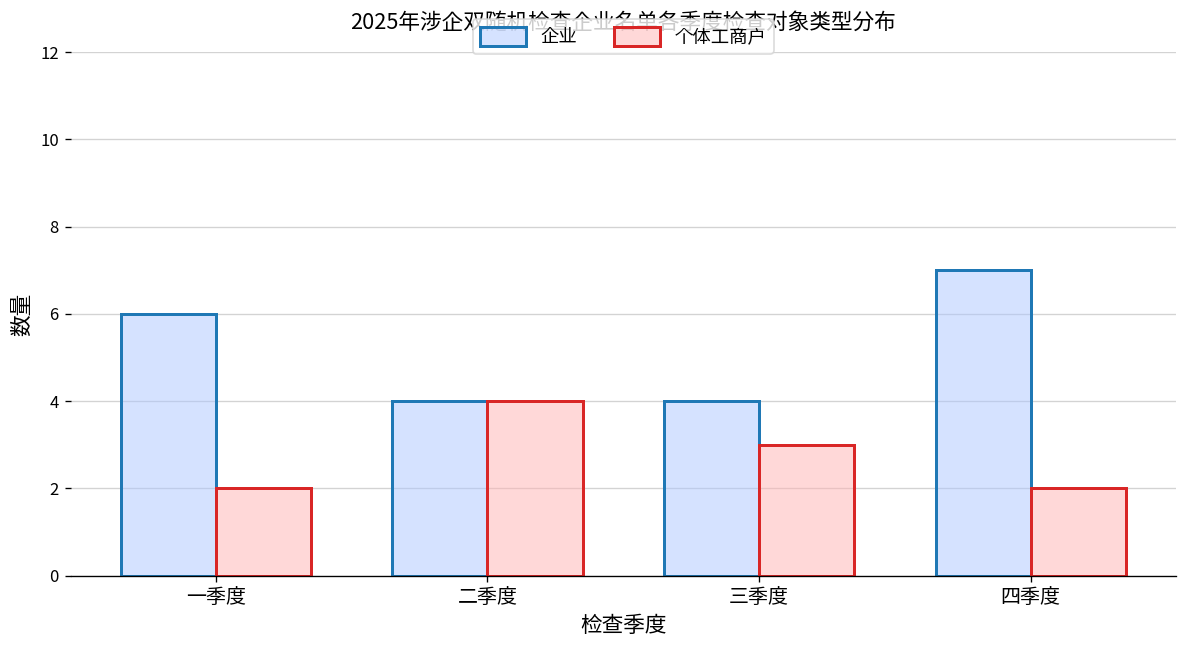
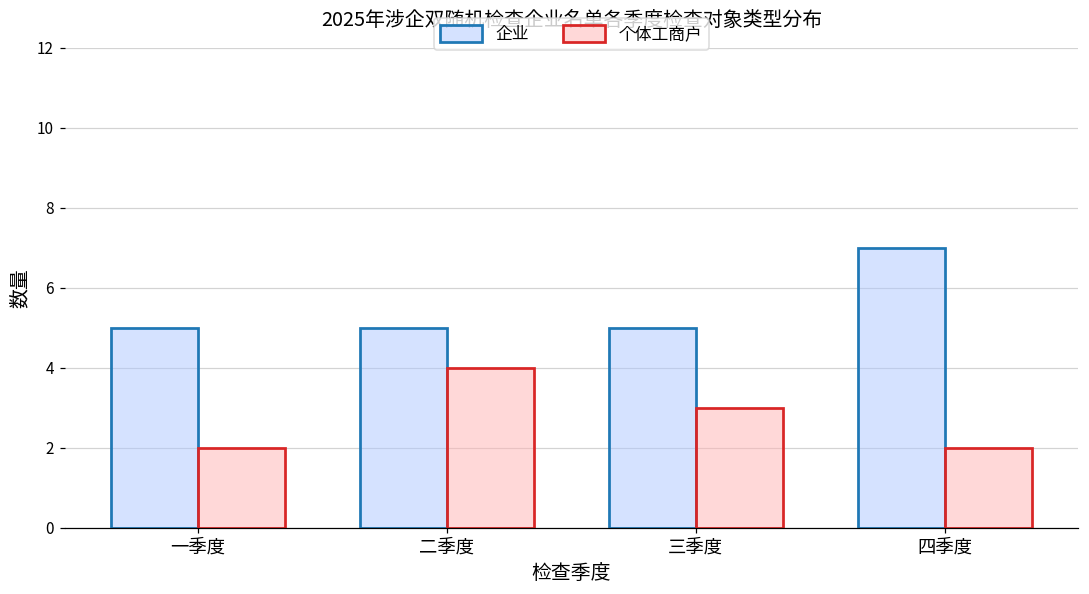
企业, 一季度: 6 -> 5
企业, 二季度: 4 -> 5
企业, 三季度: 4 -> 5
